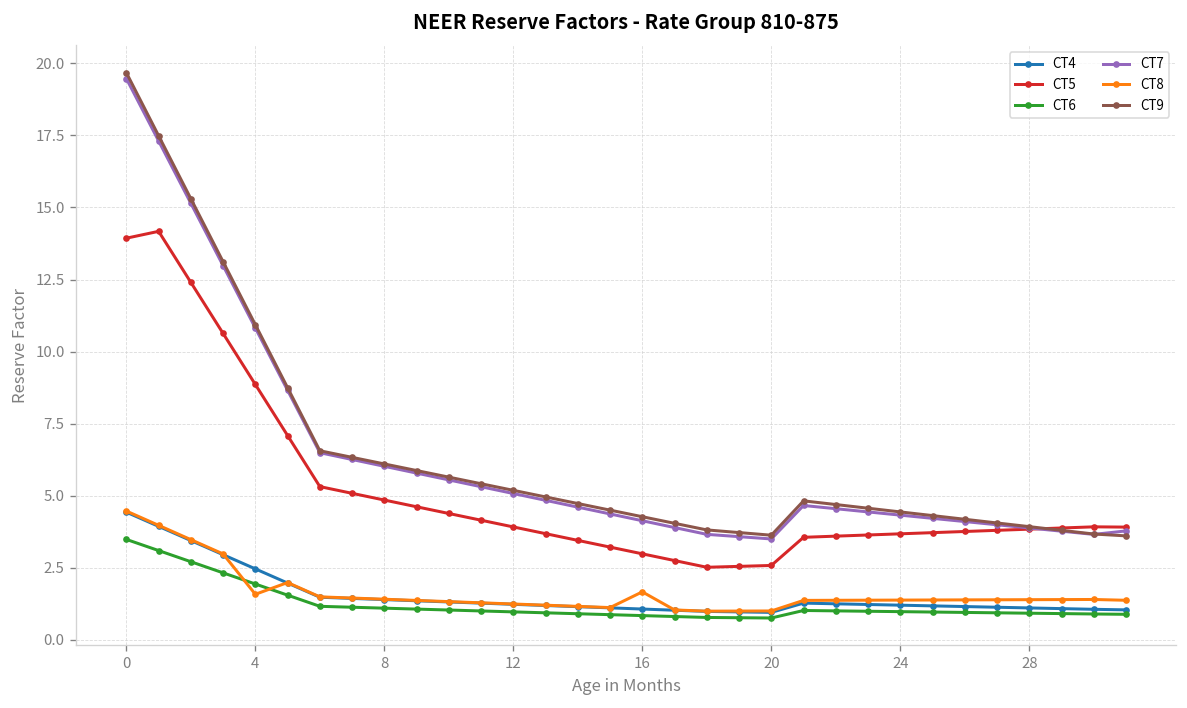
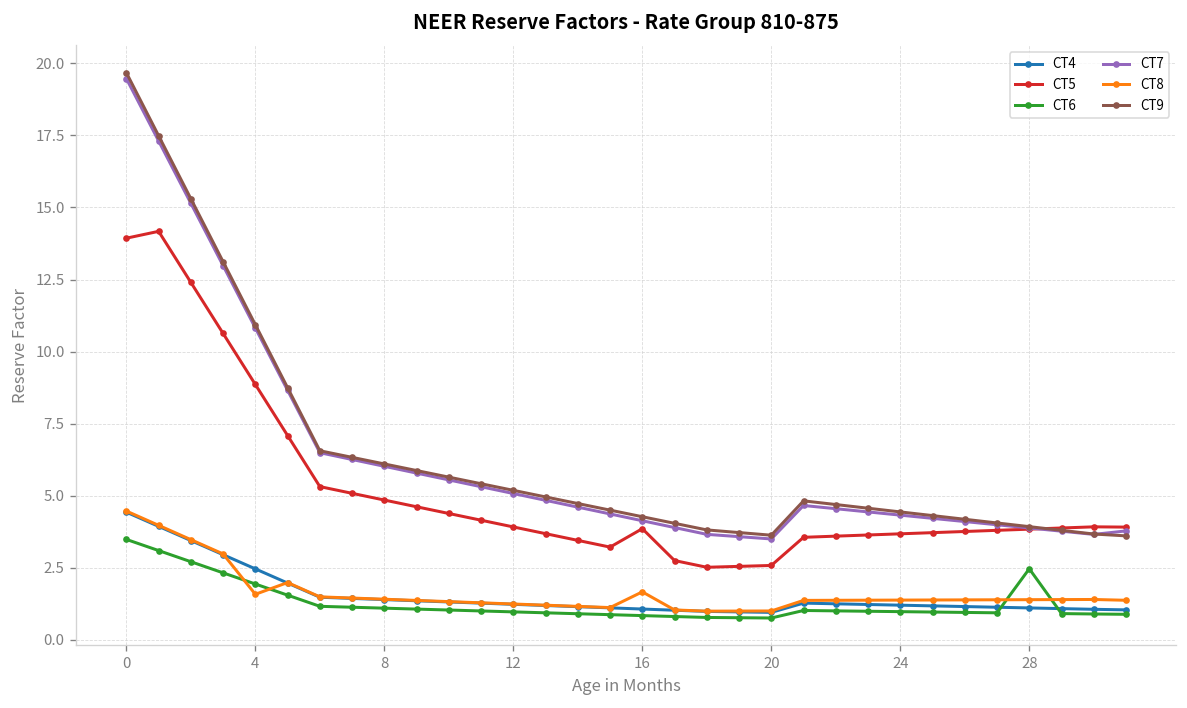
CT5, 16: 3.0 -> 3.9
CT6, 28: 0.9 -> 2.5
